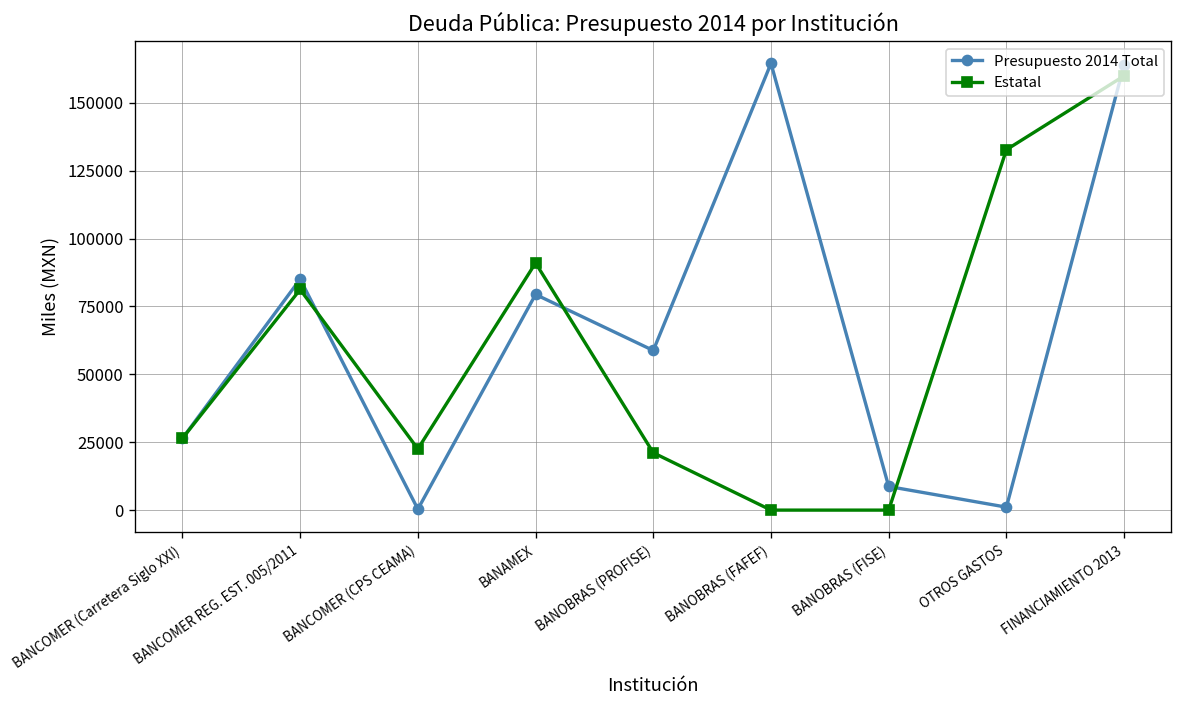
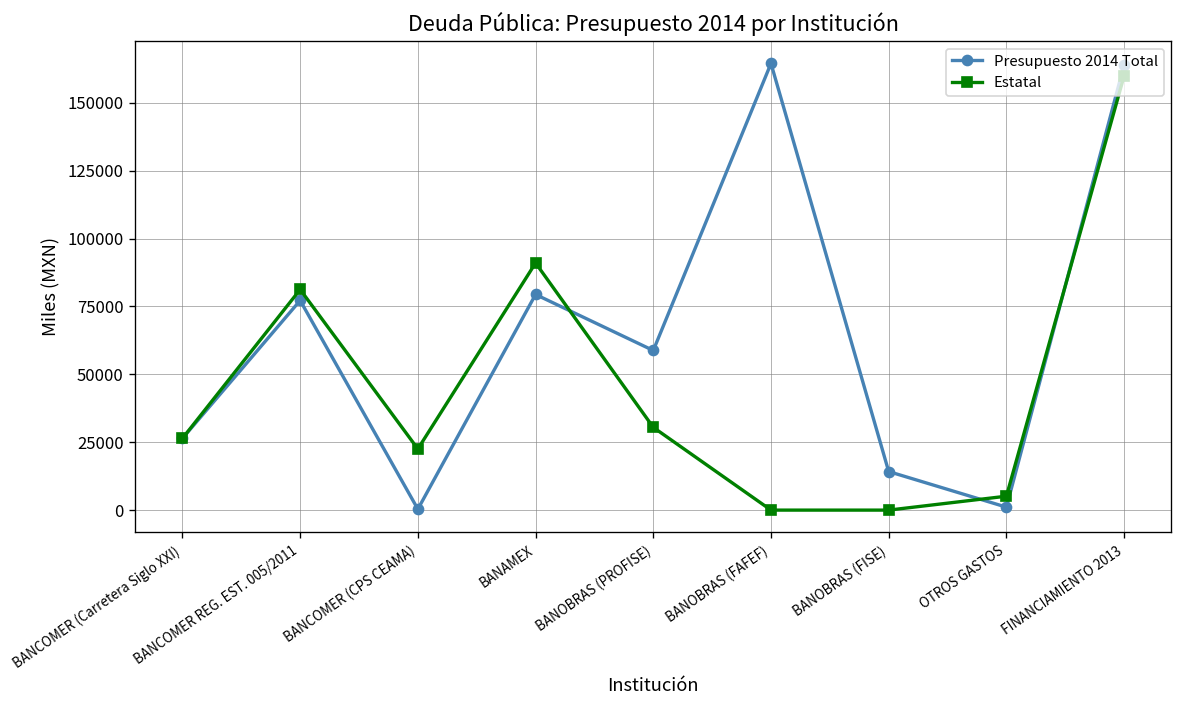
Presupuesto 2014 Total, BANCOMER REG. EST. 005/2011: 85000 -> 77000
Estatal, BANOBRAS (PROFISE): 21000 -> 30000
Presupuesto 2014 Total, BANOBRAS (FISE): 9000 -> 14000
Estatal, OTROS GASTOS: 133000 -> 5000
